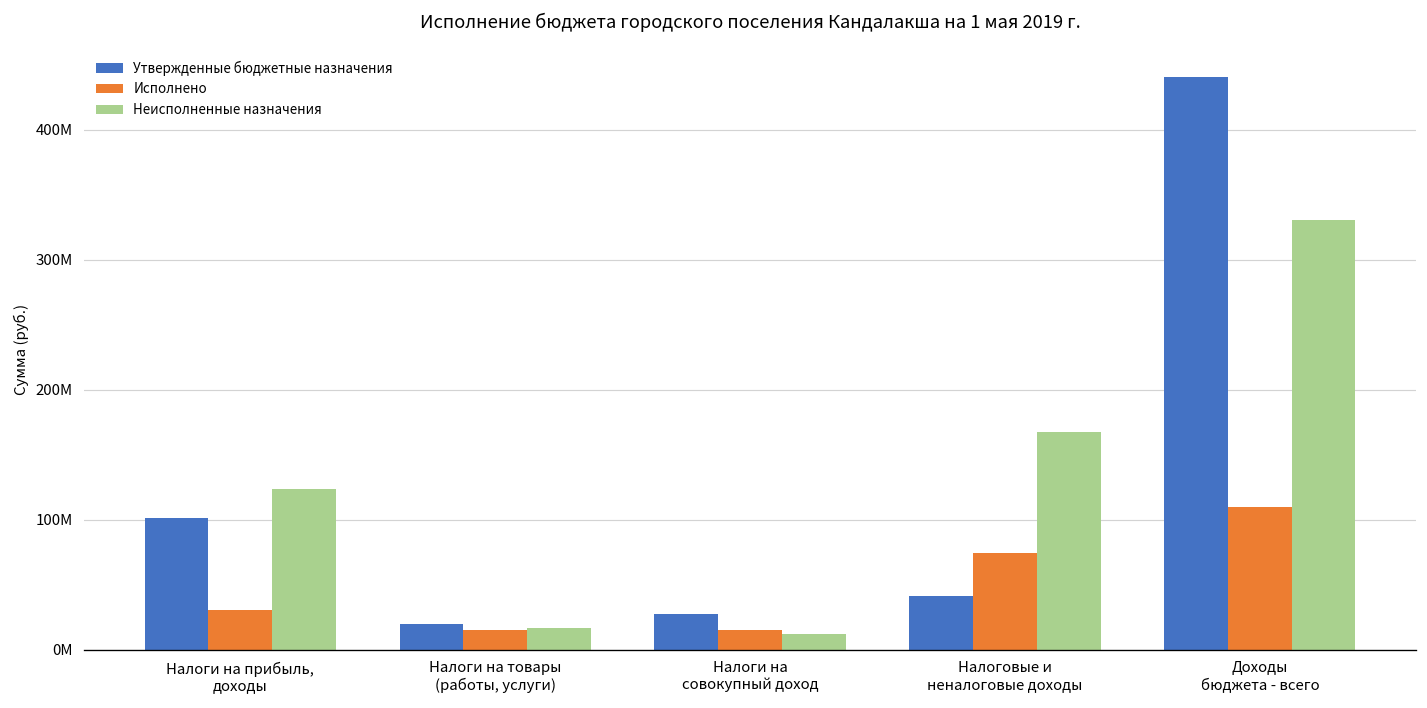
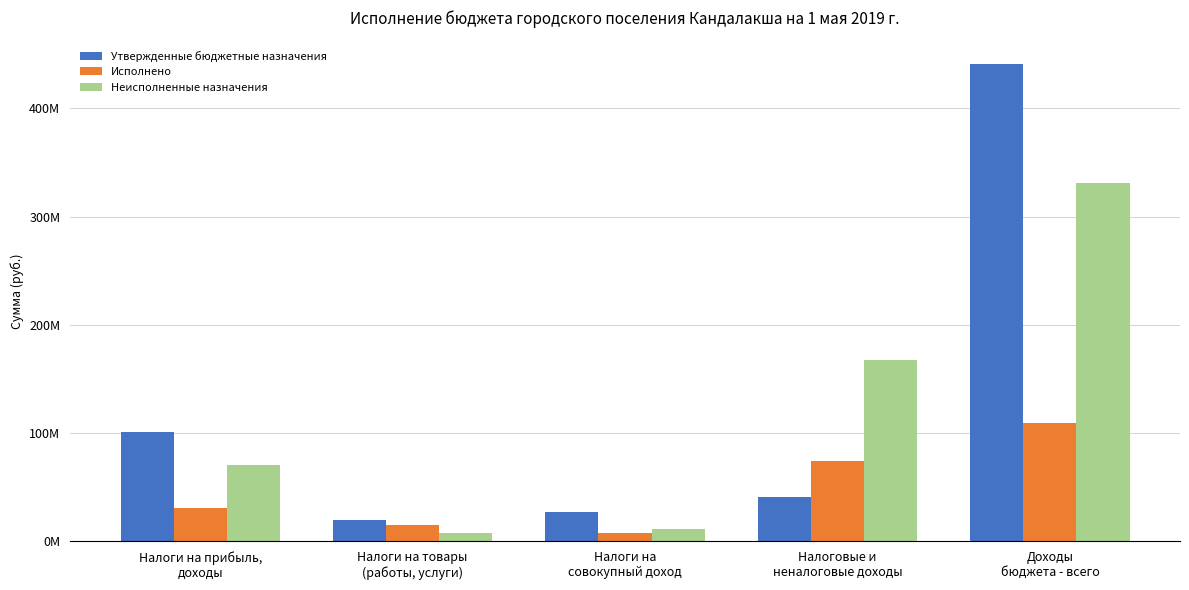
Неисполненные назначения, Налоги на прибыль, доходы: 124000000 -> 70000000
Неисполненные назначения, Налоги на товары (работы, услуги): 17000000 -> 8000000
Исполнено, Налоги на совокупный доход: 16000000 -> 8000000
